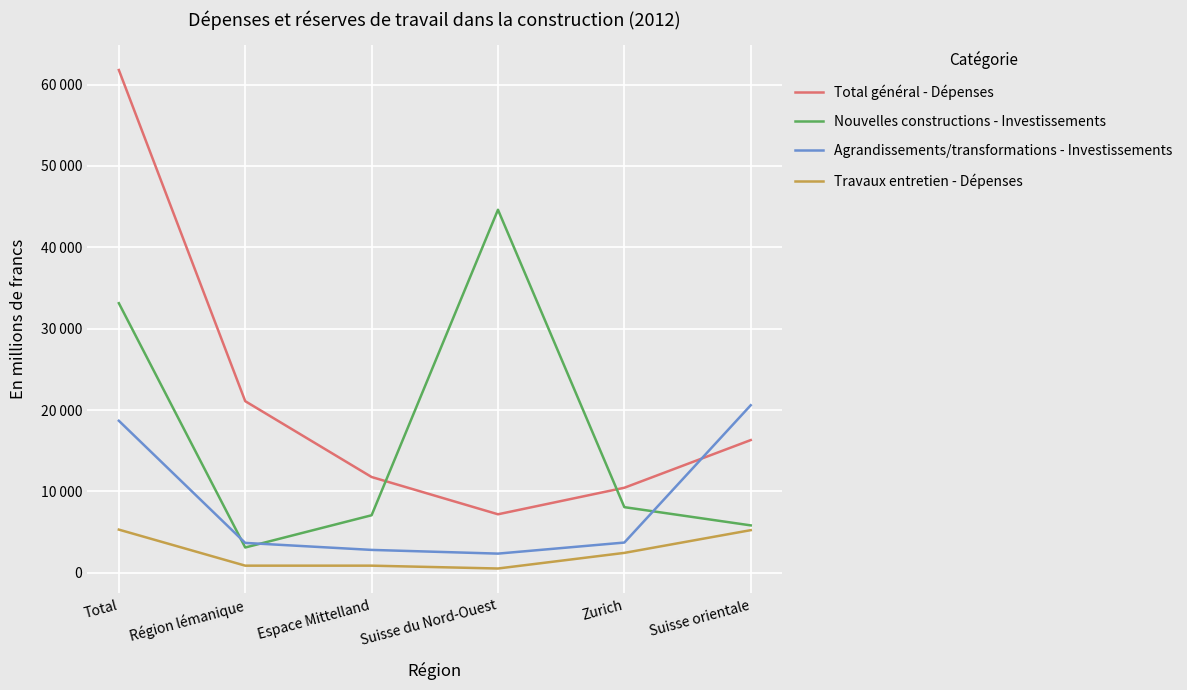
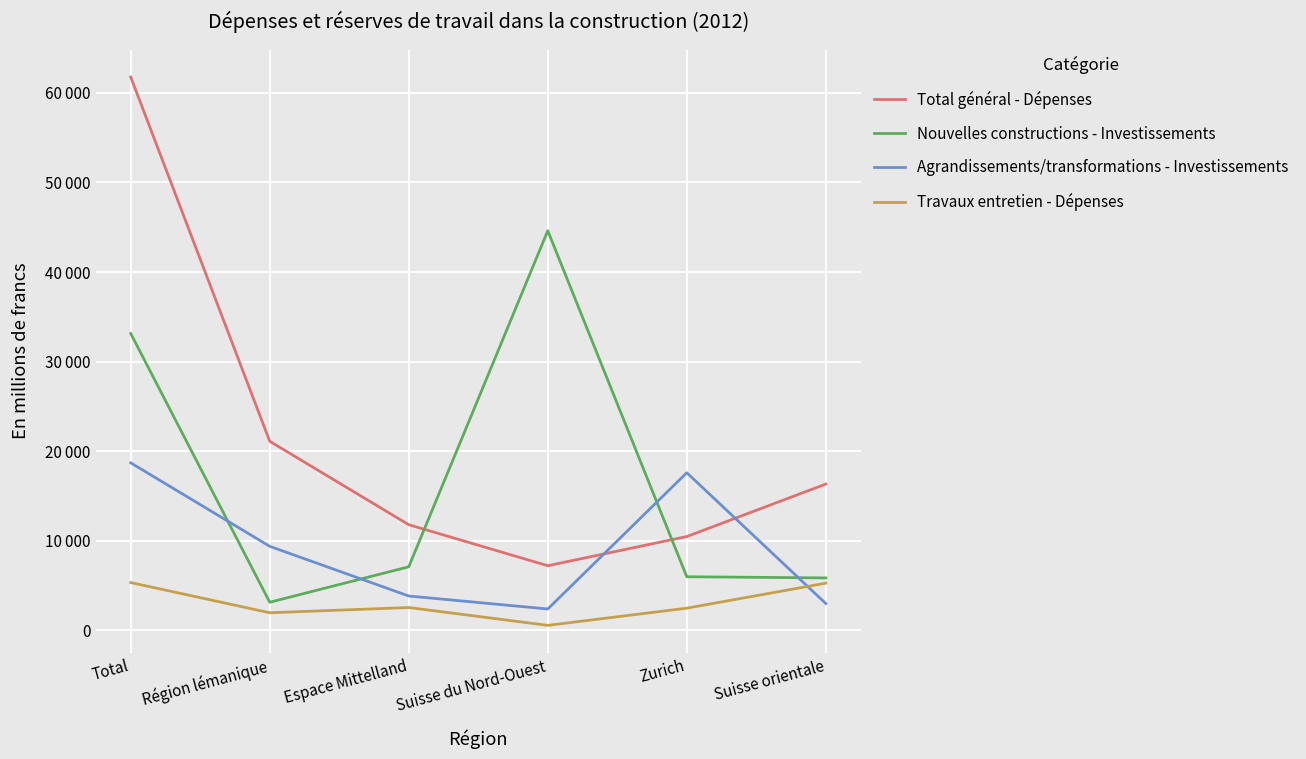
Agrandissements/transformations - Investissements, Région lémanique: 4000 -> 9000
Travaux entretien - Dépenses, Région lémanique: 1000 -> 2000
Agrandissements/transformations - Investissements, Espace Mittelland: 3000 -> 4000
Travaux entretien - Dépenses, Espace Mittelland: 1000 -> 3000
Nouvelles constructions - Investissements, Zurich: 8000 -> 6000
Agrandissements/transformations - Investissements, Zurich: 4000 -> 18000
Agrandissements/transformations - Investissements, Suisse orientale: 21000 -> 3000
